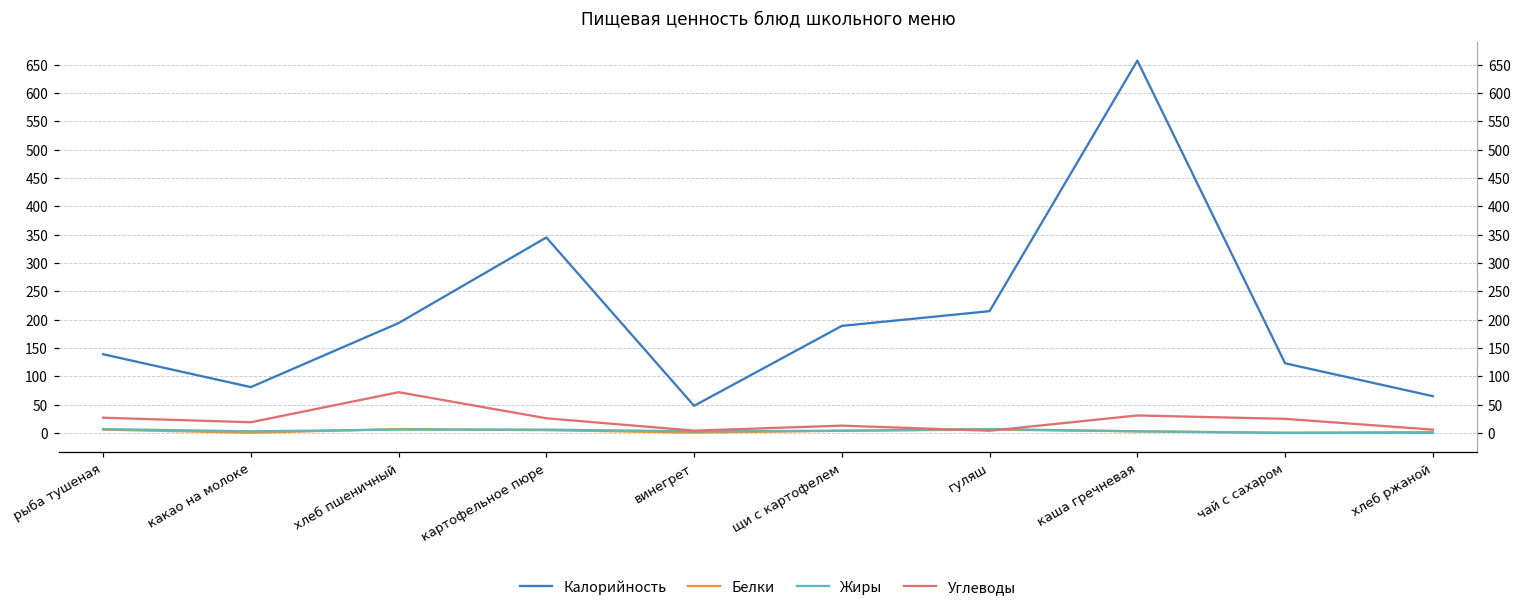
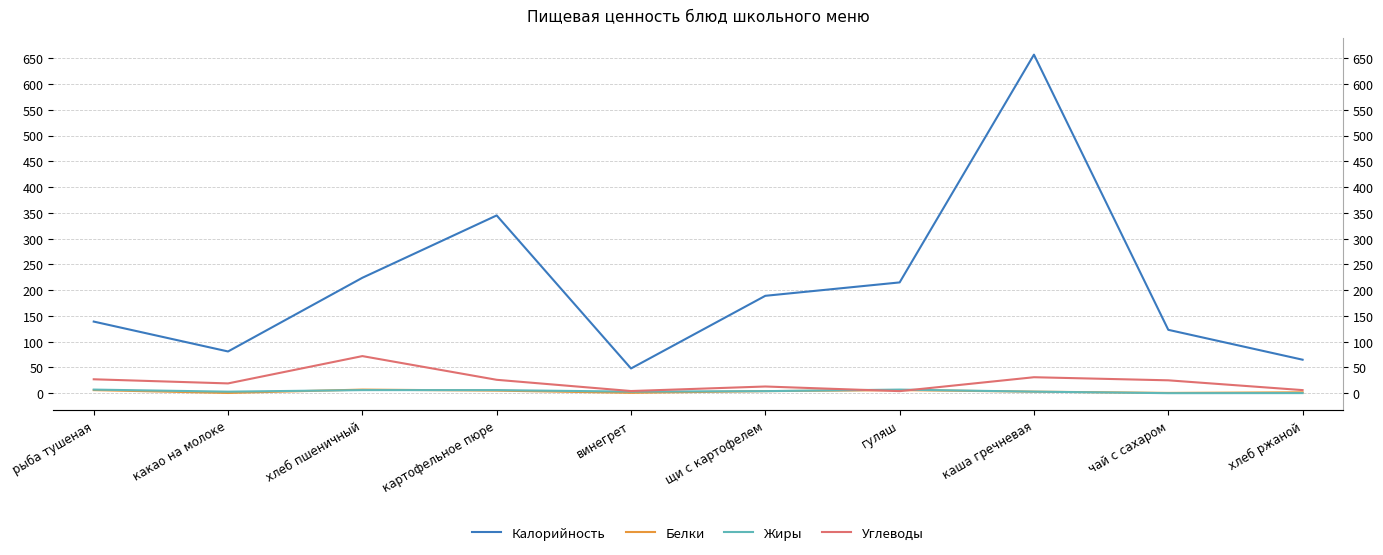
Калорийность, хлеб пшеничный: 190 -> 220
